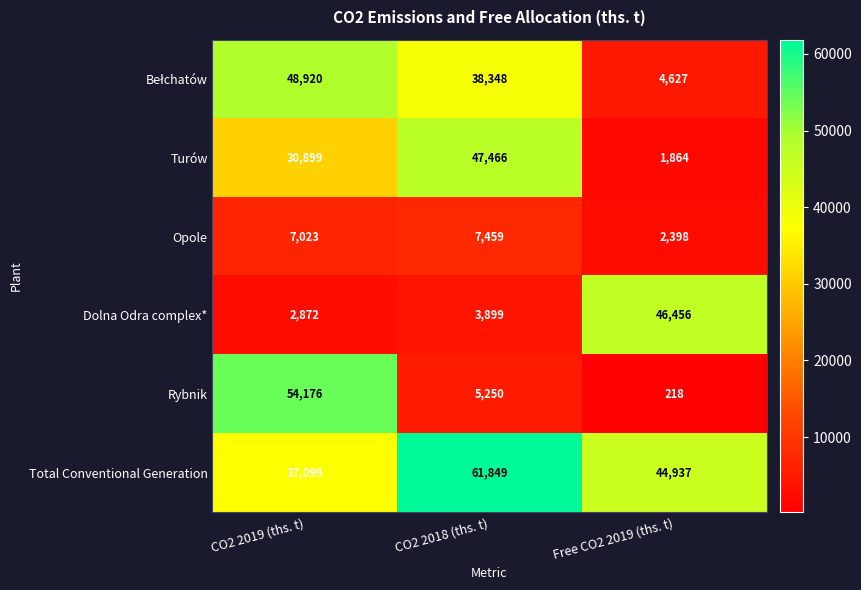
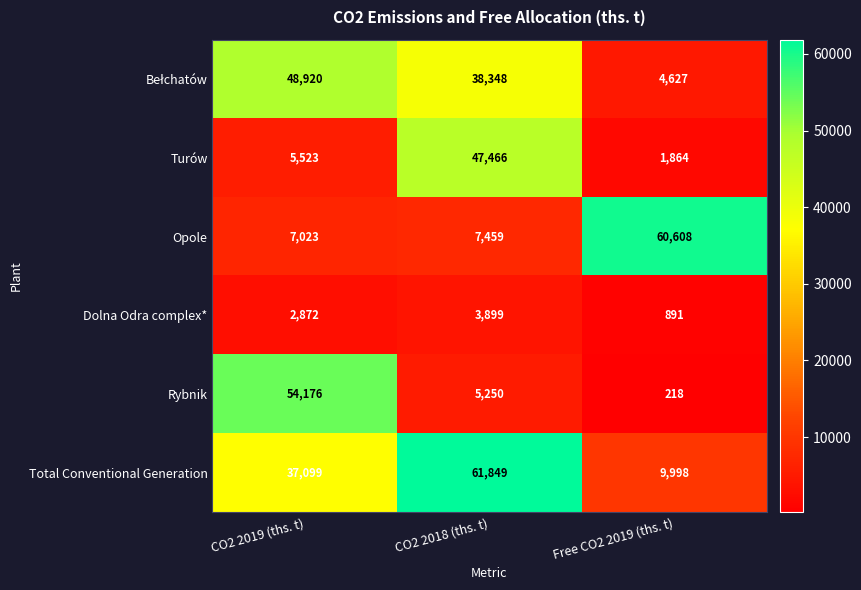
Turów, CO2 2019 (ths. t): 30,899 -> 5,523
Opole, Free CO2 2019 (ths. t): 2,398 -> 60,608
Dolna Odra complex*, Free CO2 2019 (ths. t): 46,456 -> 891
Total Conventional Generation, Free CO2 2019 (ths. t): 44,937 -> 9,998
